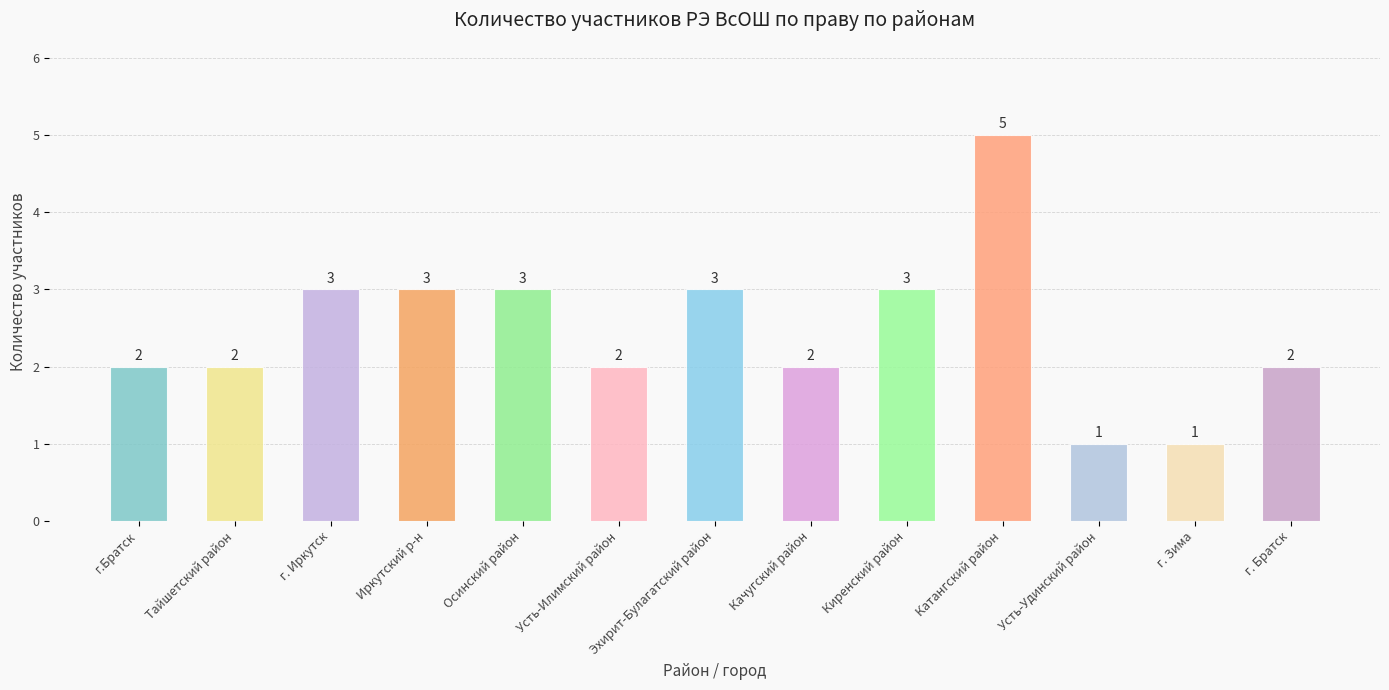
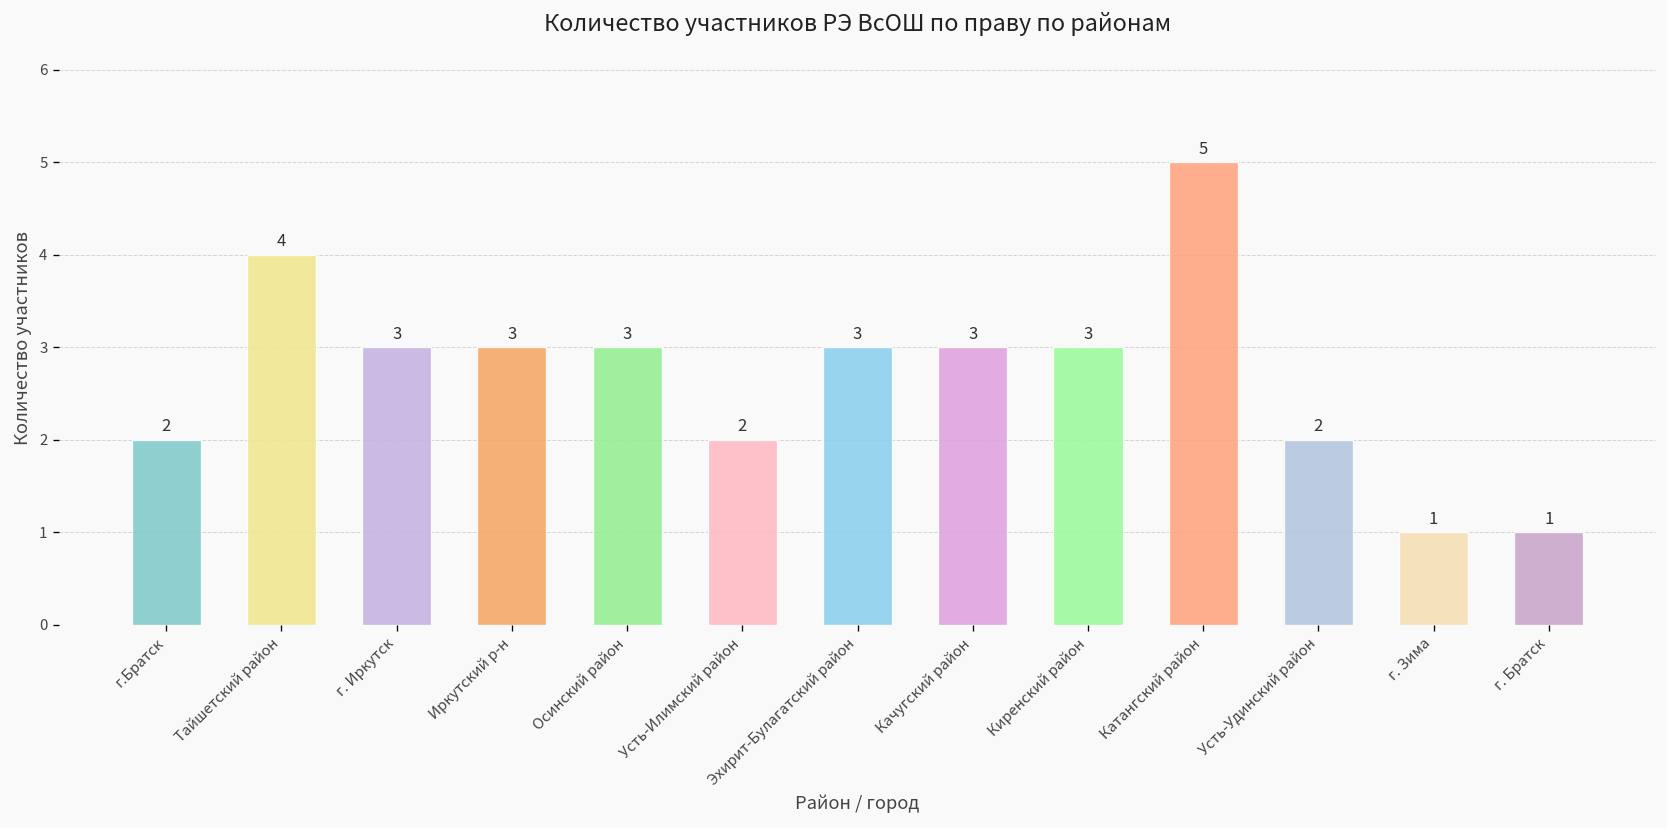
Тайшетский район: 2 -> 4
Качугский район: 2 -> 3
Усть-Удинский район: 1 -> 2
г. Братск: 2 -> 1
